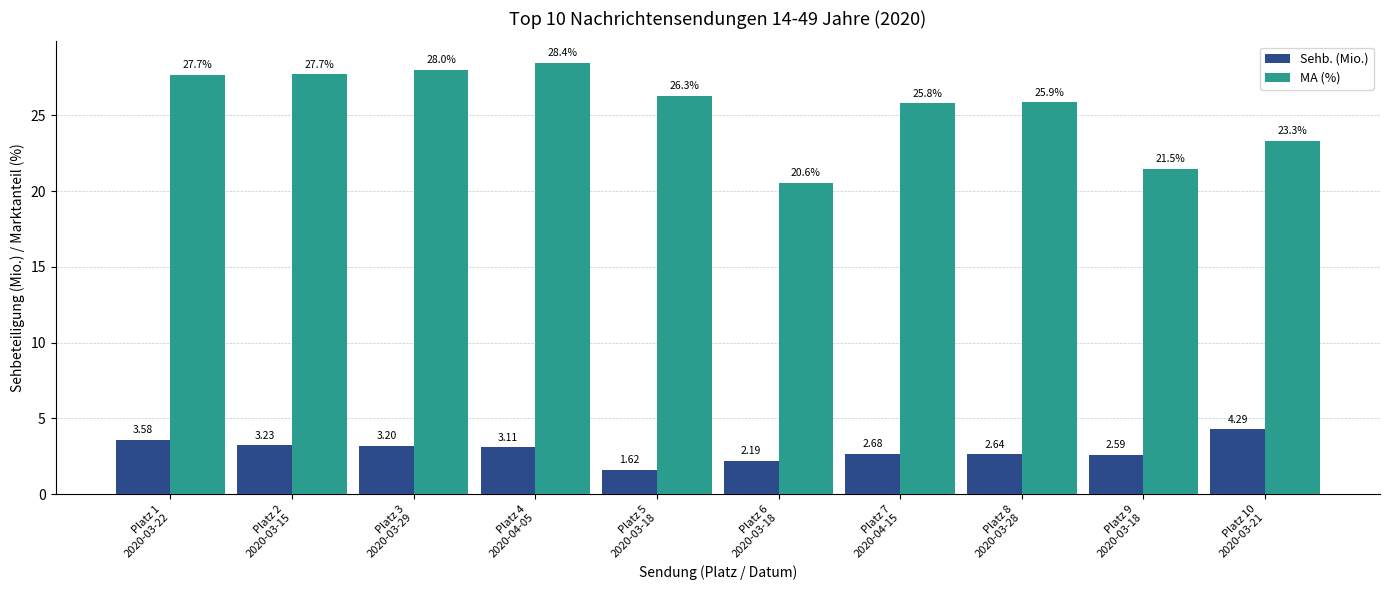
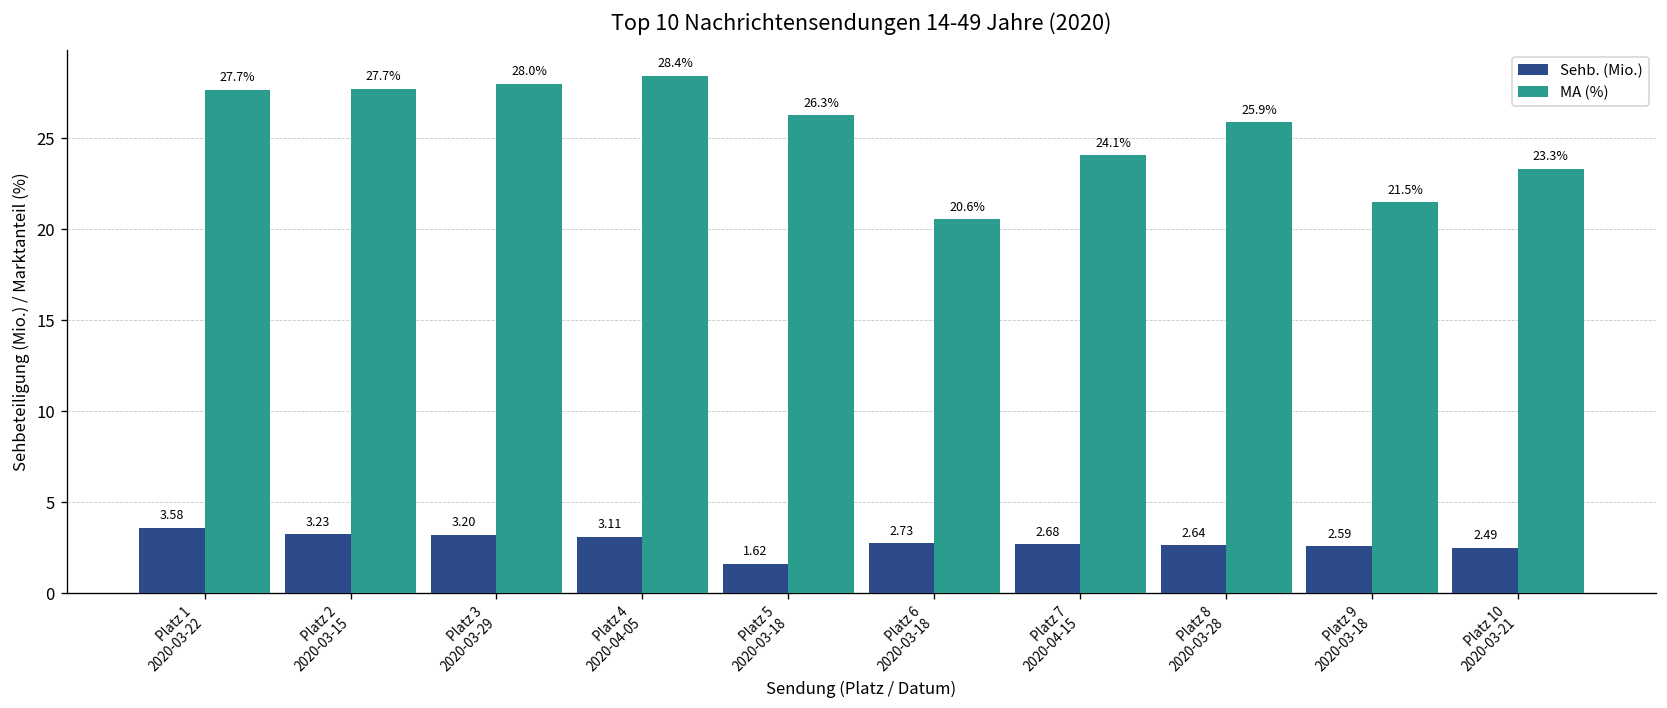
Sehb. (Mio.), Platz 6 2020-03-18: 2.19 -> 2.73
MA (%), Platz 7 2020-04-15: 25.8% -> 24.1%
Sehb. (Mio.), Platz 10 2020-03-21: 4.29 -> 2.49
